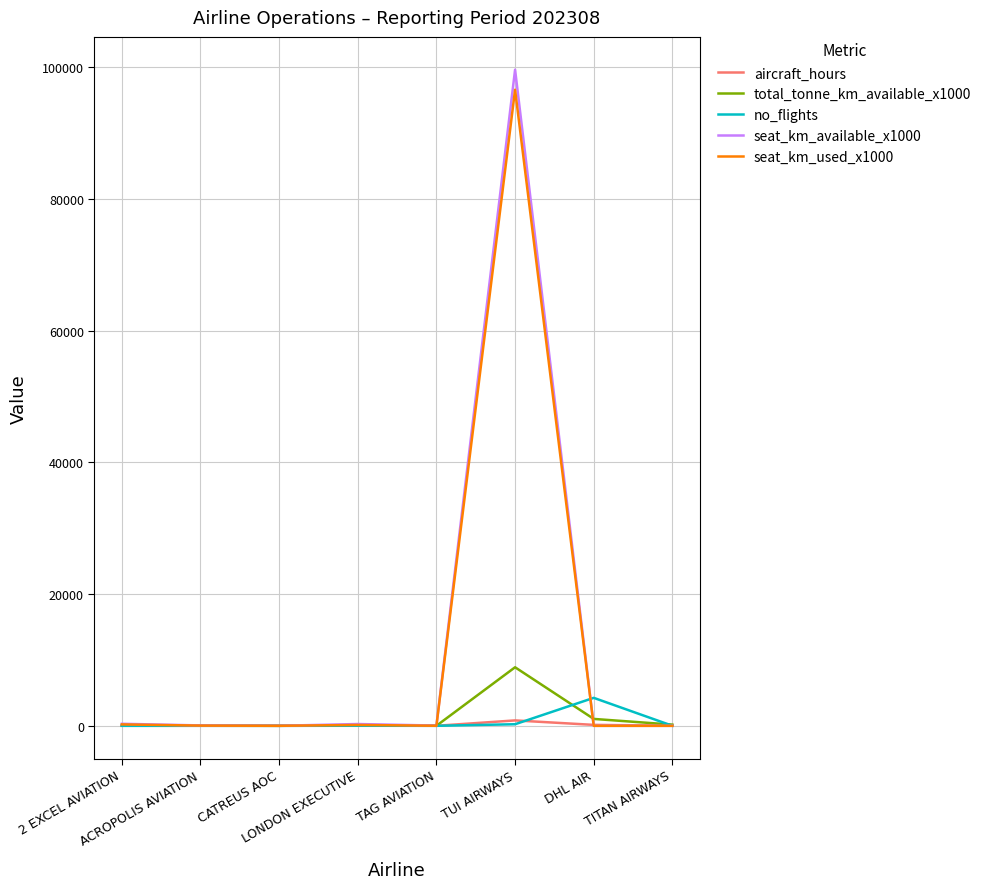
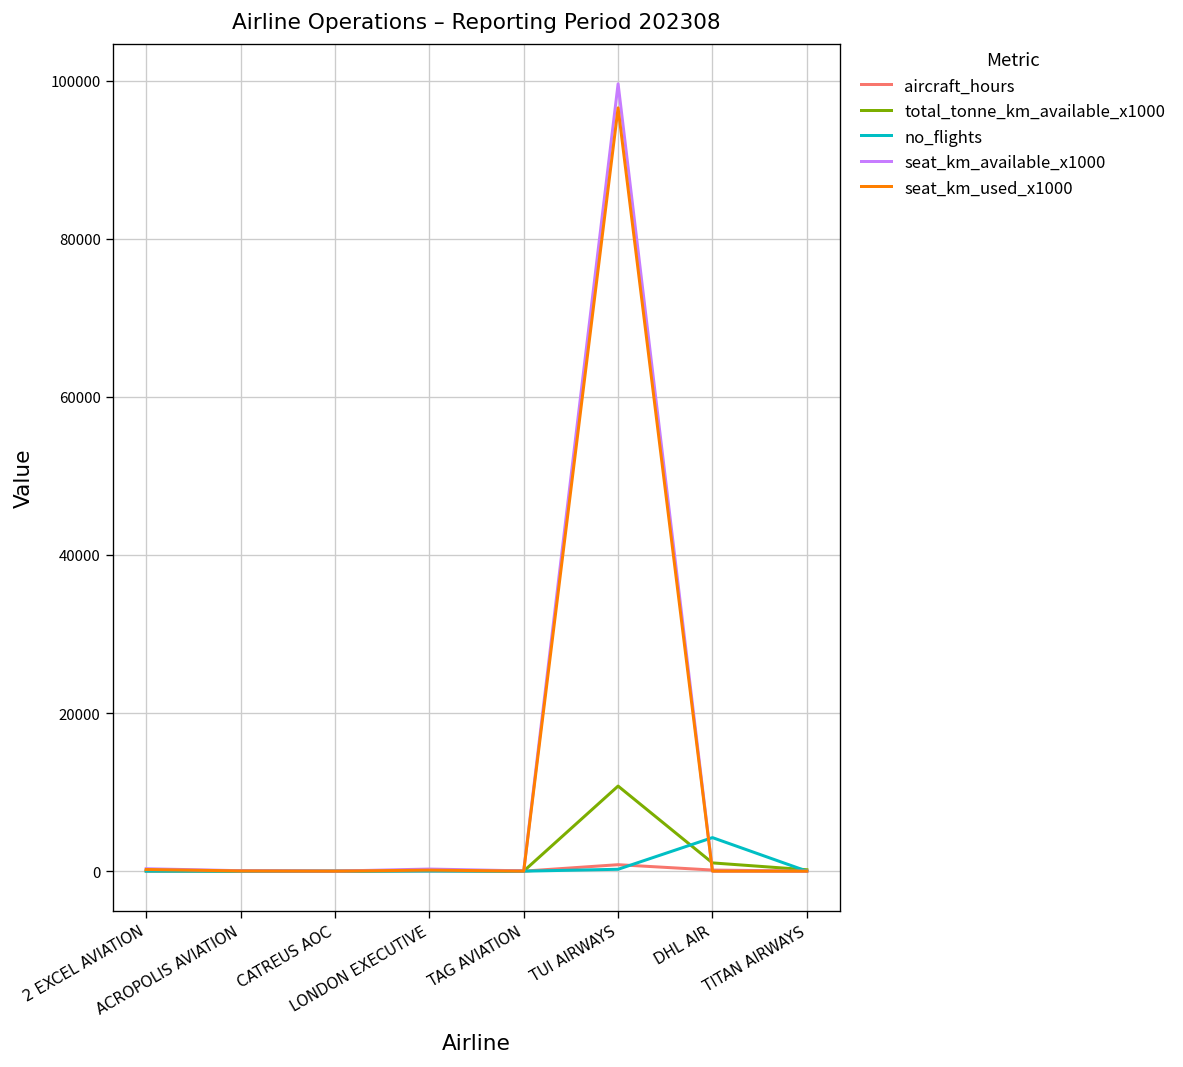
total_tonne_km_available_x1000, TUI AIRWAYS: 9000 -> 11000
